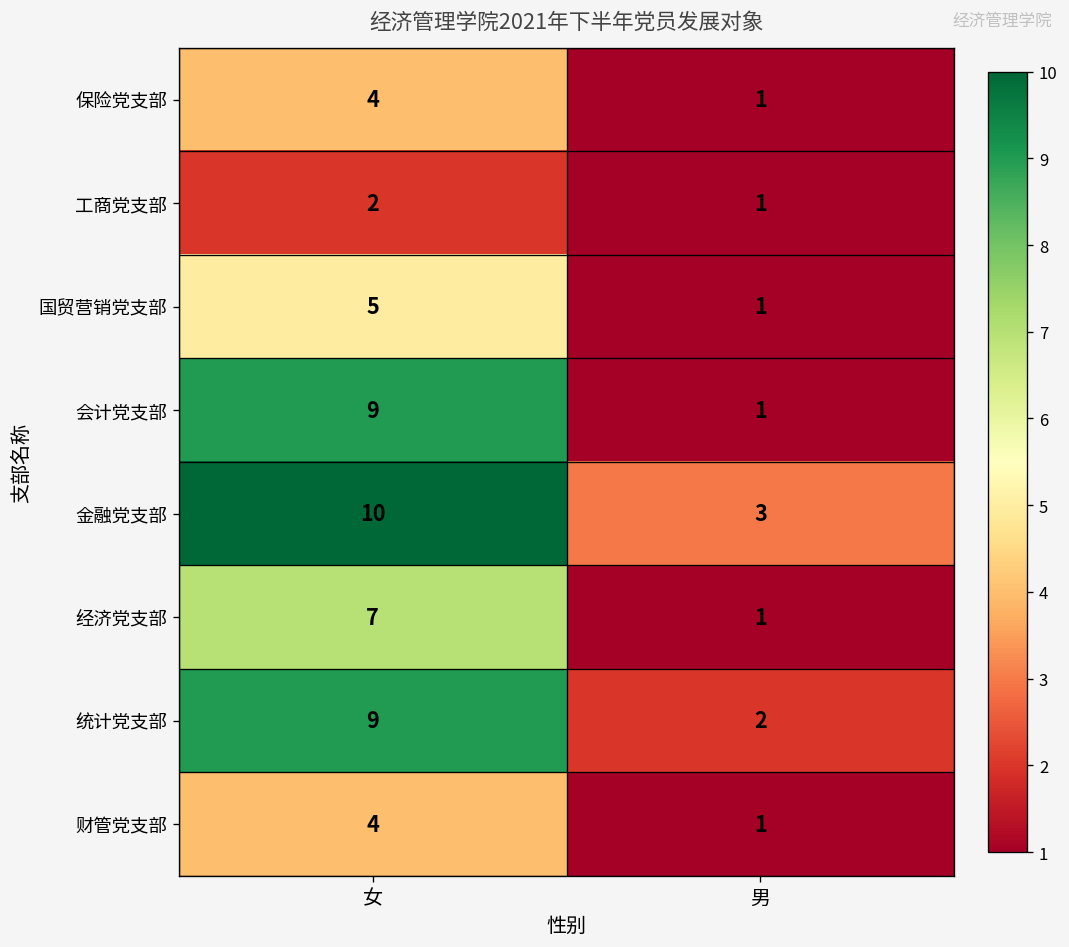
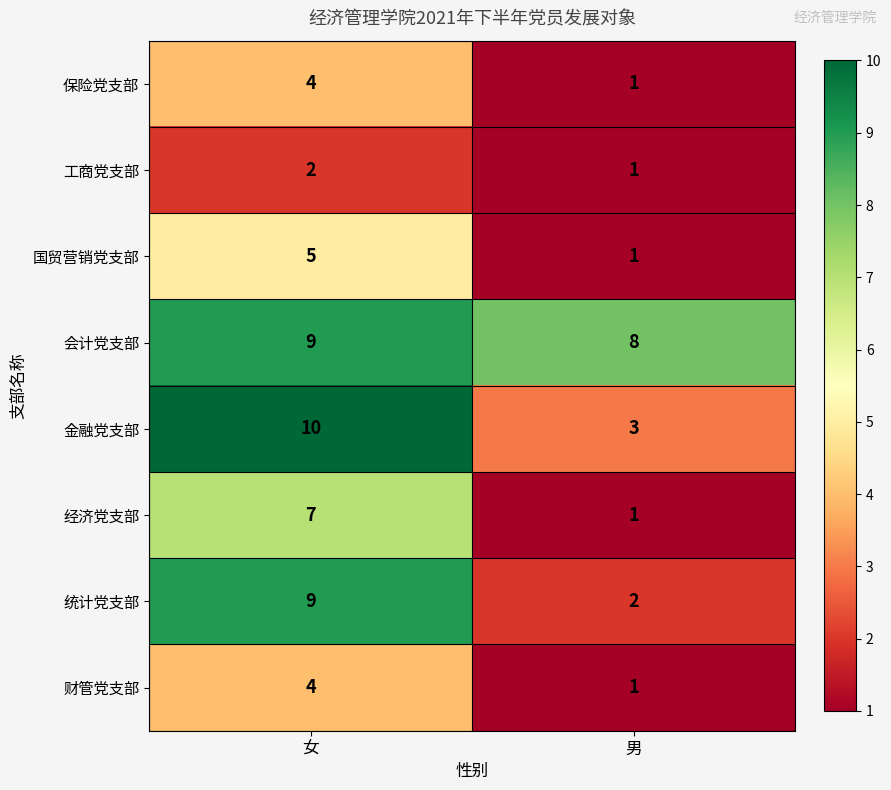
会计党支部, 男: 1 -> 8
